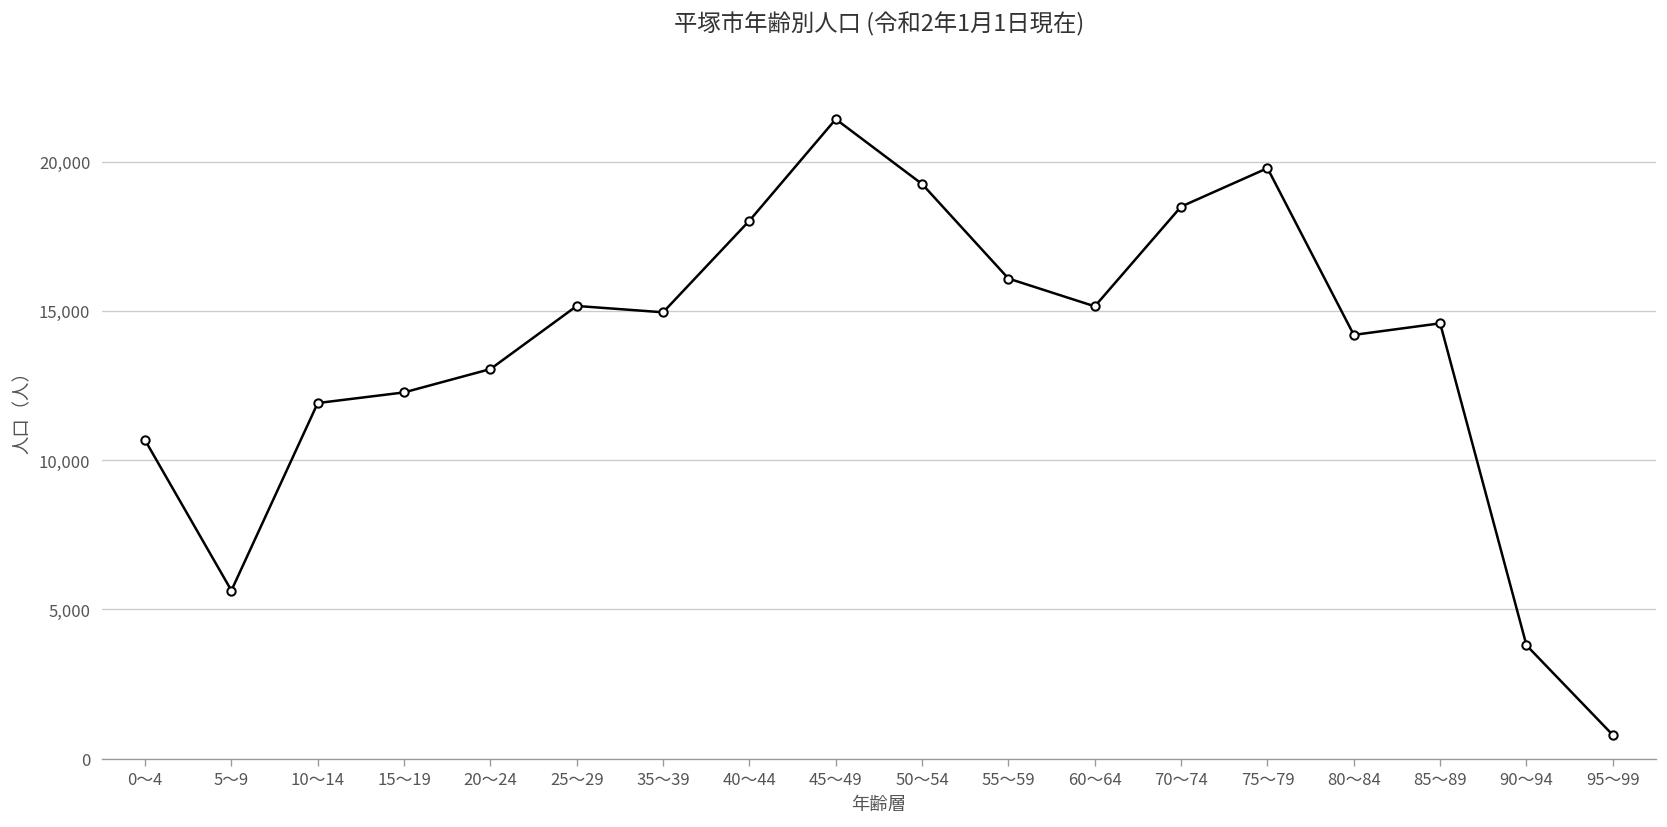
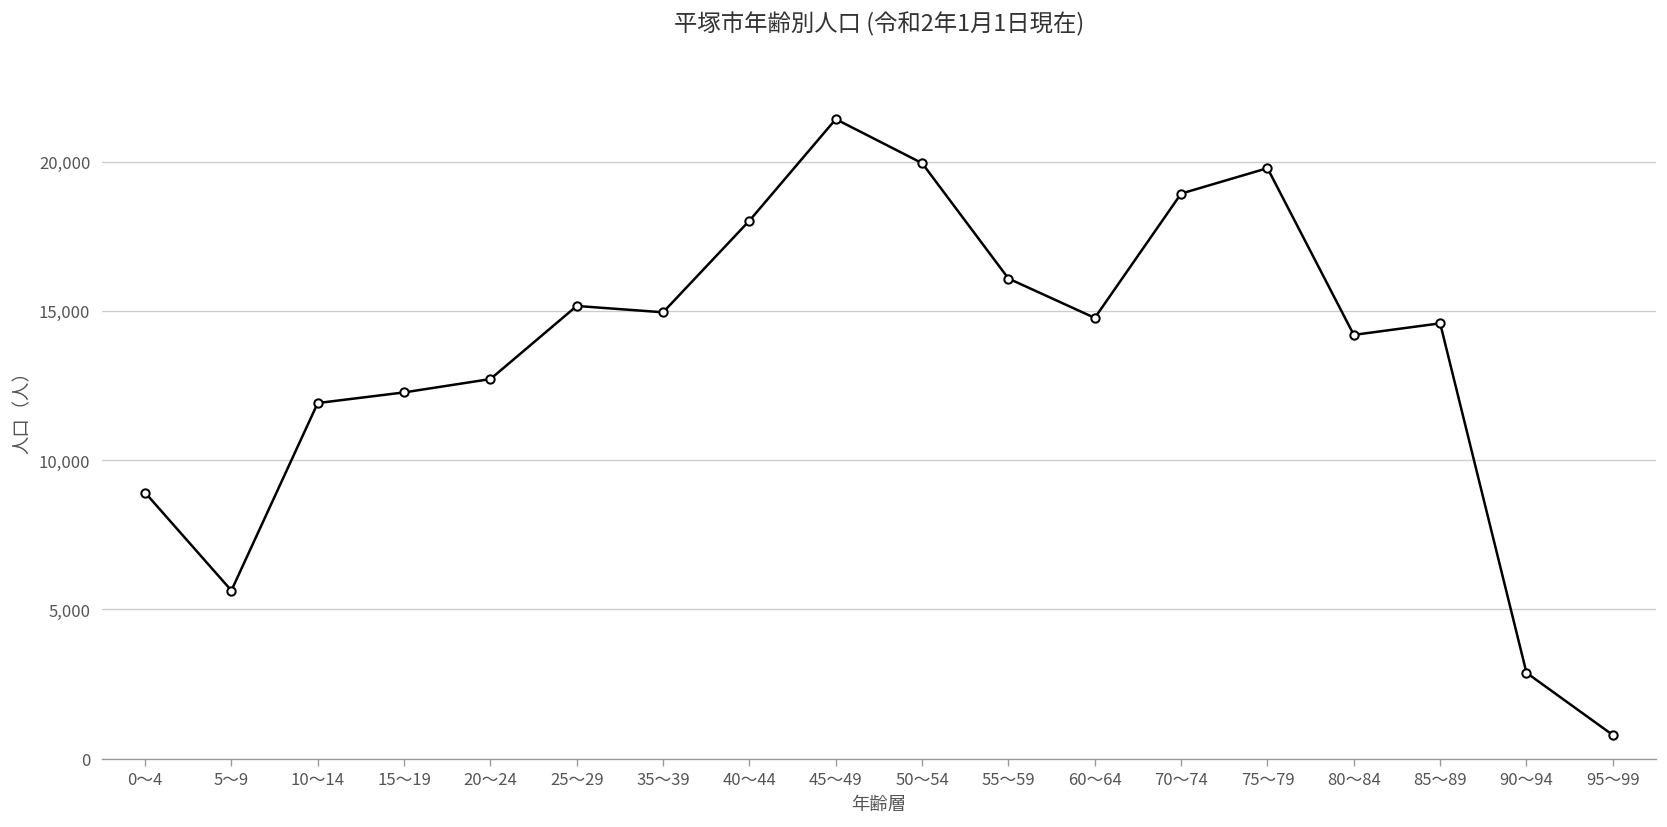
0～4: 10,700 -> 8,900
20～24: 13,100 -> 12,700
50～54: 19,200 -> 19,900
60～64: 15,200 -> 14,800
70～74: 18,500 -> 18,900
90～94: 3,800 -> 2,900
